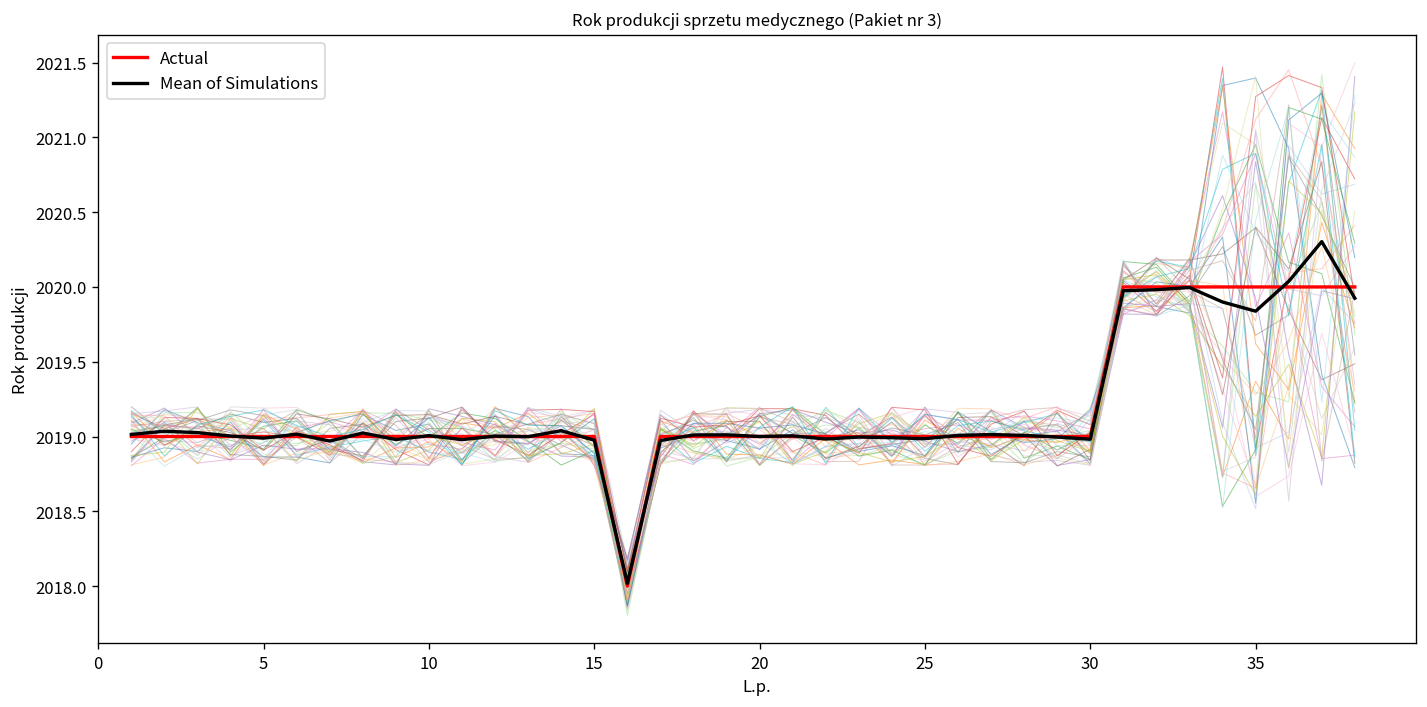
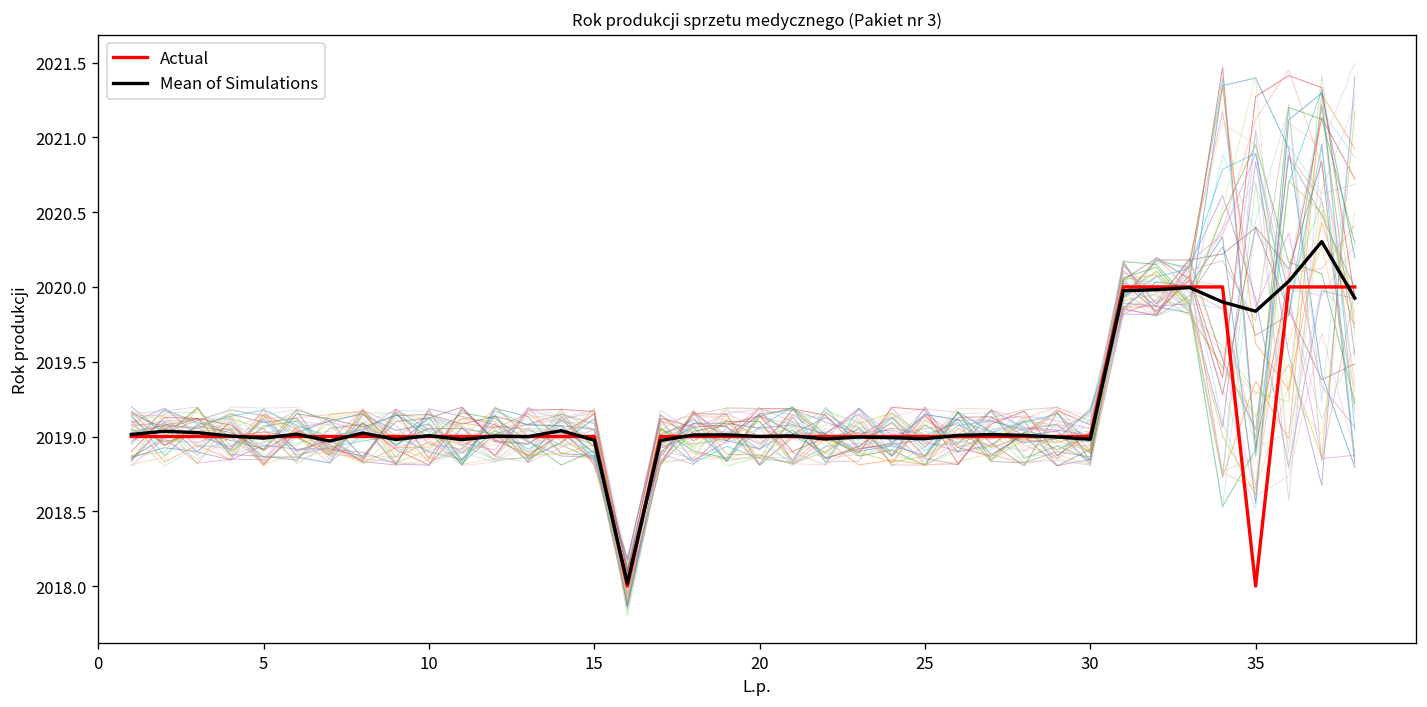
Actual, 35: 2020 -> 2018
